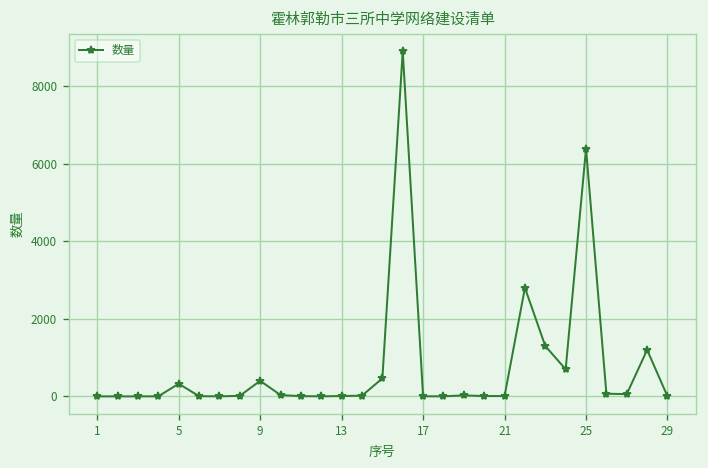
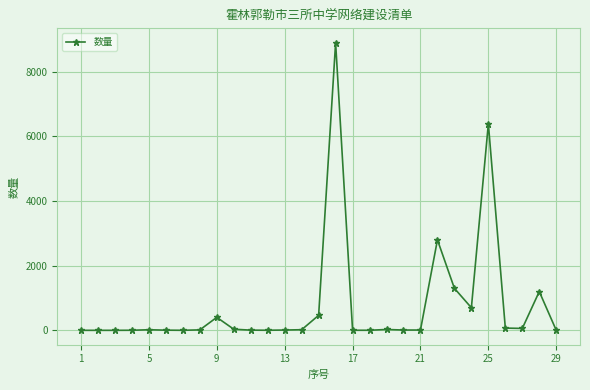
5: 300 -> 0
